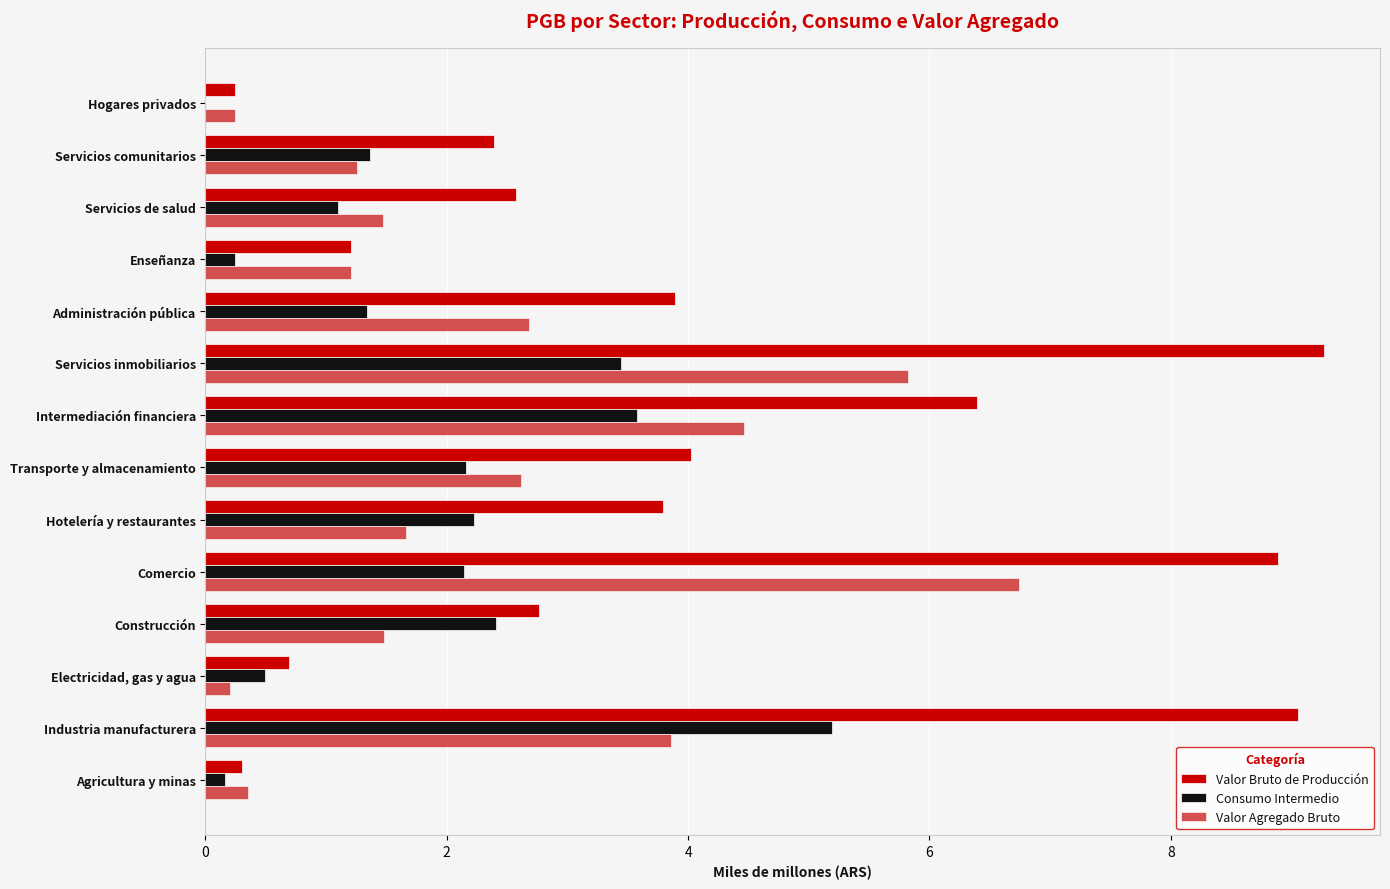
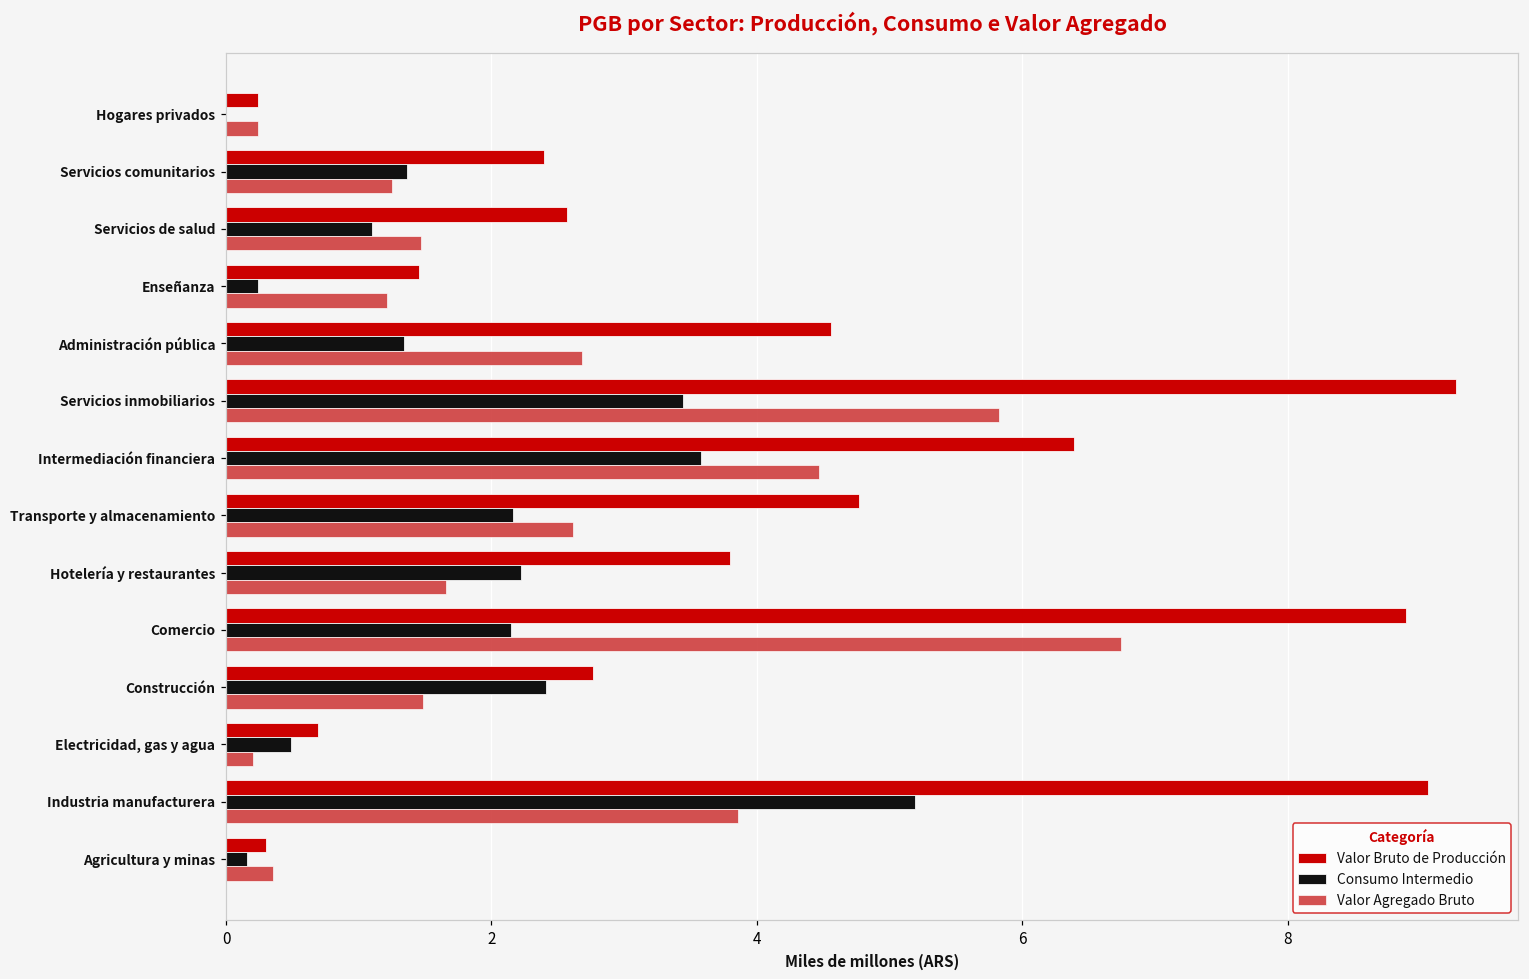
Valor Bruto de Producción, Enseñanza: 1.20 -> 1.45
Valor Bruto de Producción, Administración pública: 3.89 -> 4.56
Valor Bruto de Producción, Transporte y almacenamiento: 4.02 -> 4.77
